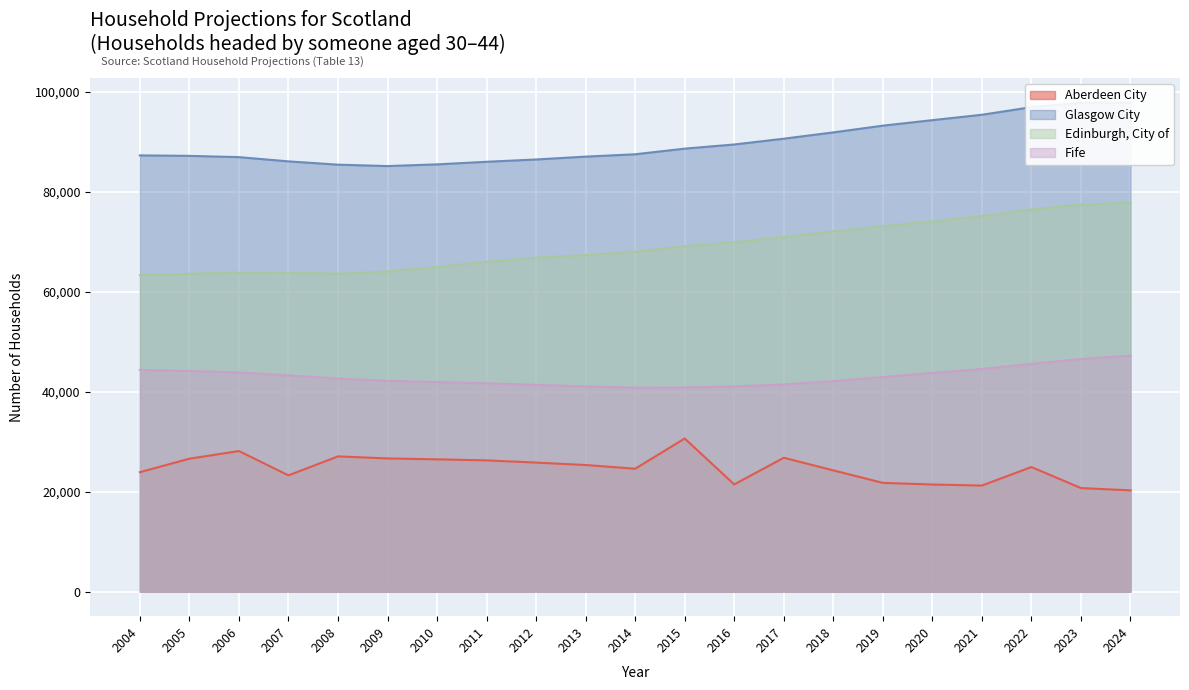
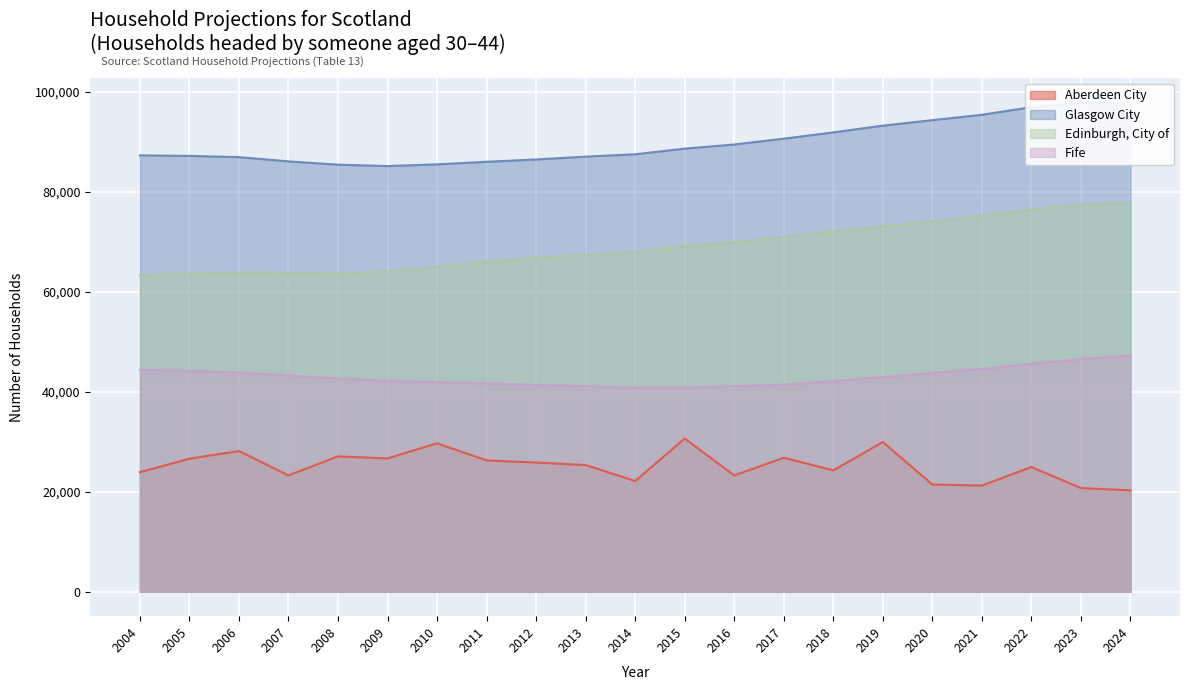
Aberdeen City, 2010: 27,000 -> 30,000
Aberdeen City, 2014: 25,000 -> 22,000
Aberdeen City, 2016: 21,000 -> 23,000
Aberdeen City, 2019: 22,000 -> 30,000
